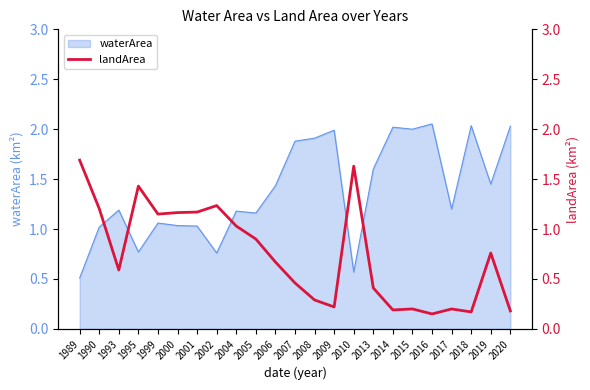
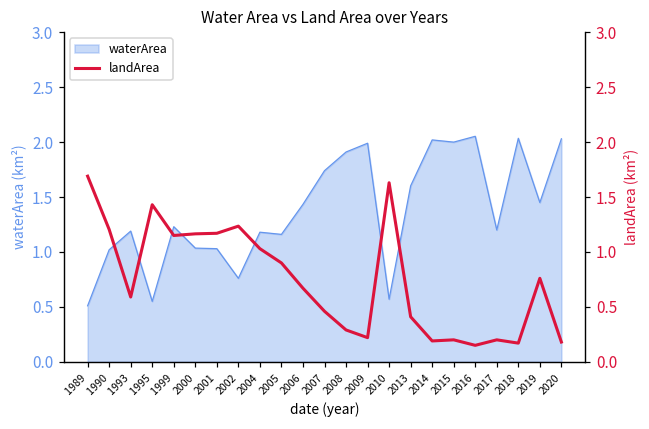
waterArea, 1995: 0.8 -> 0.6
waterArea, 1999: 1.1 -> 1.2
waterArea, 2007: 1.9 -> 1.7
